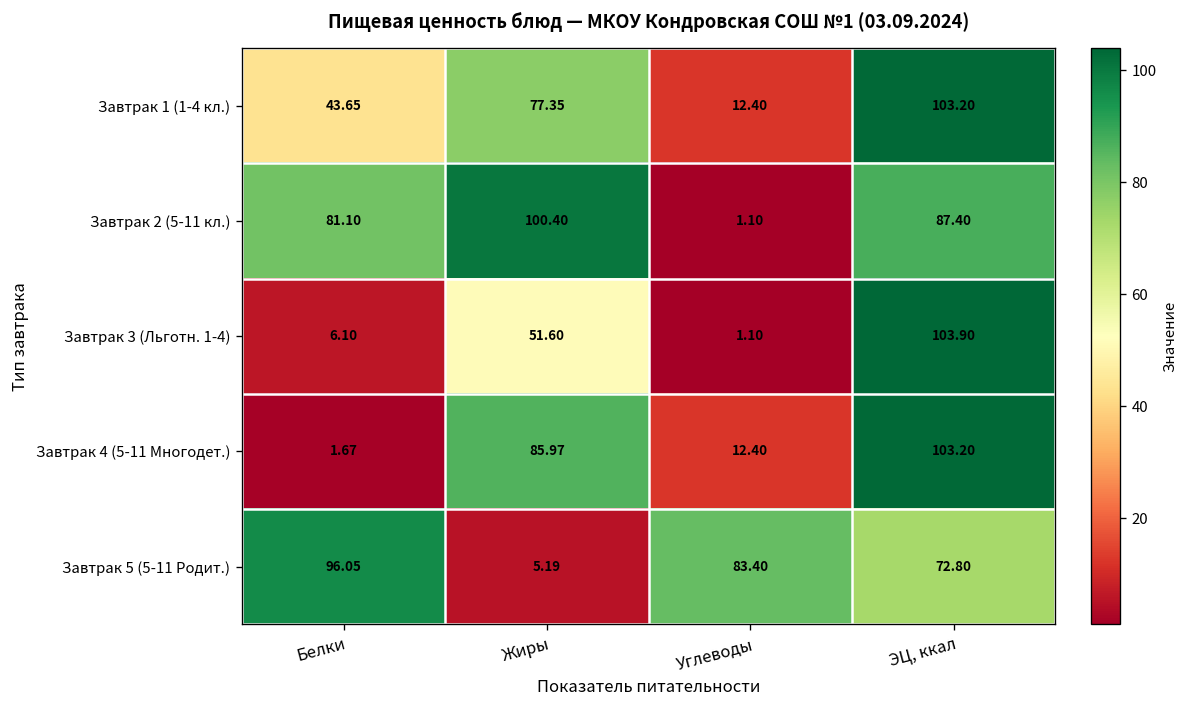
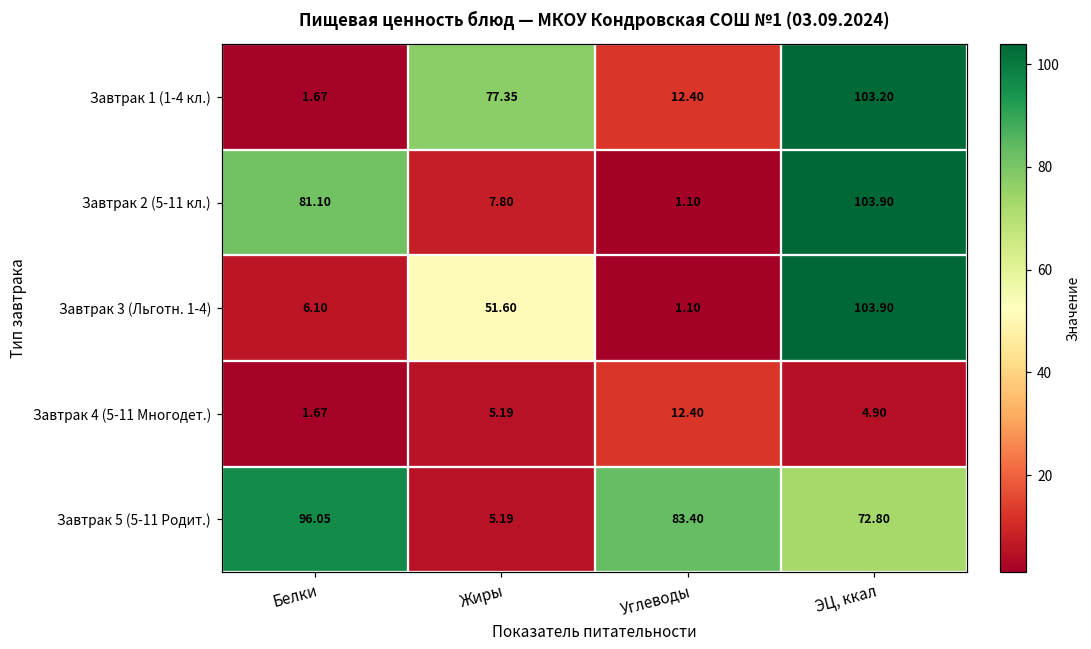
Завтрак 1 (1-4 кл.), Белки: 43.65 -> 1.67
Завтрак 2 (5-11 кл.), Жиры: 100.40 -> 7.80
Завтрак 2 (5-11 кл.), ЭЦ, ккал: 87.40 -> 103.90
Завтрак 4 (5-11 Многодет.), Жиры: 85.97 -> 5.19
Завтрак 4 (5-11 Многодет.), ЭЦ, ккал: 103.20 -> 4.90
